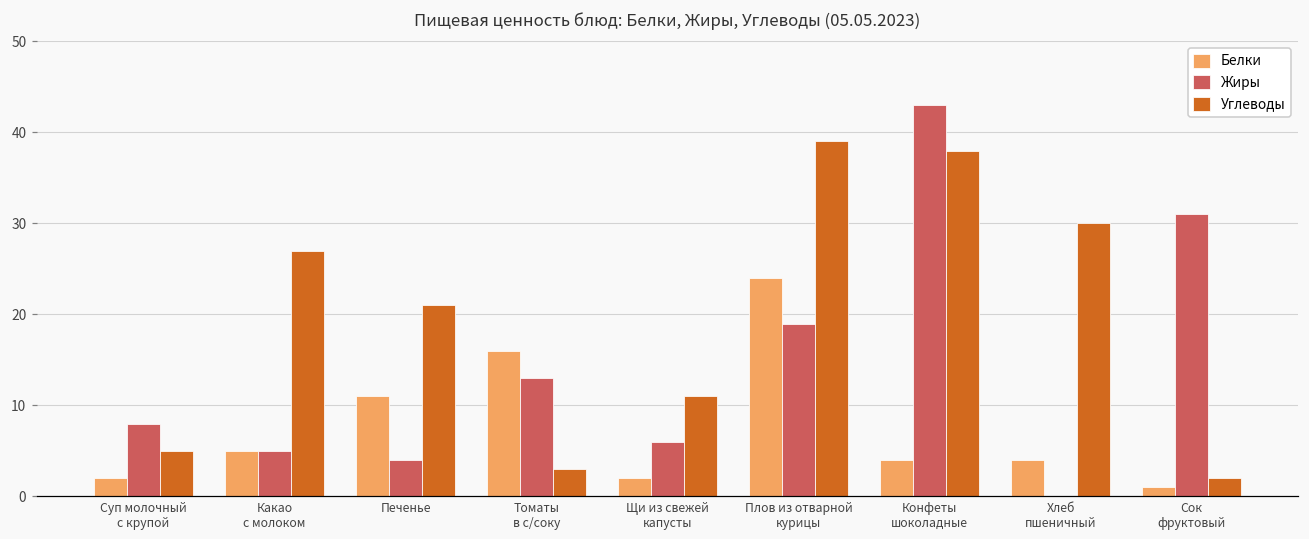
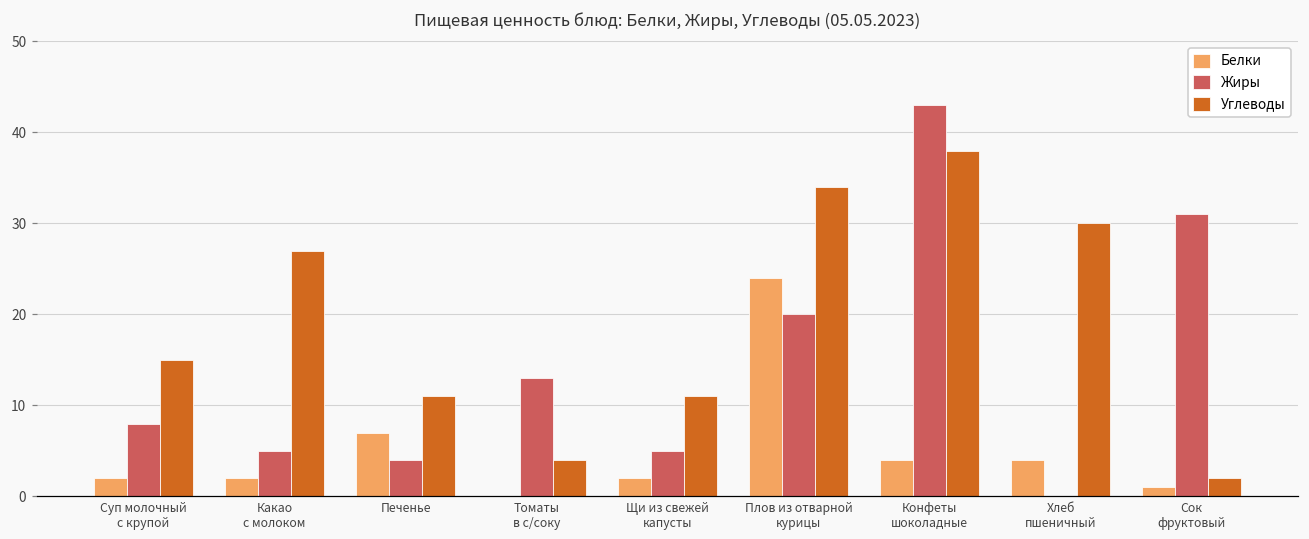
Углеводы, Суп молочный с крупой: 5 -> 15
Белки, Какао с молоком: 5 -> 2
Белки, Печенье: 11 -> 7
Углеводы, Печенье: 21 -> 11
Белки, Томаты в с/соку: 16 -> 0
Углеводы, Томаты в с/соку: 3 -> 4
Жиры, Щи из свежей капусты: 6 -> 5
Жиры, Плов из отварной курицы: 19 -> 20
Углеводы, Плов из отварной курицы: 39 -> 34
